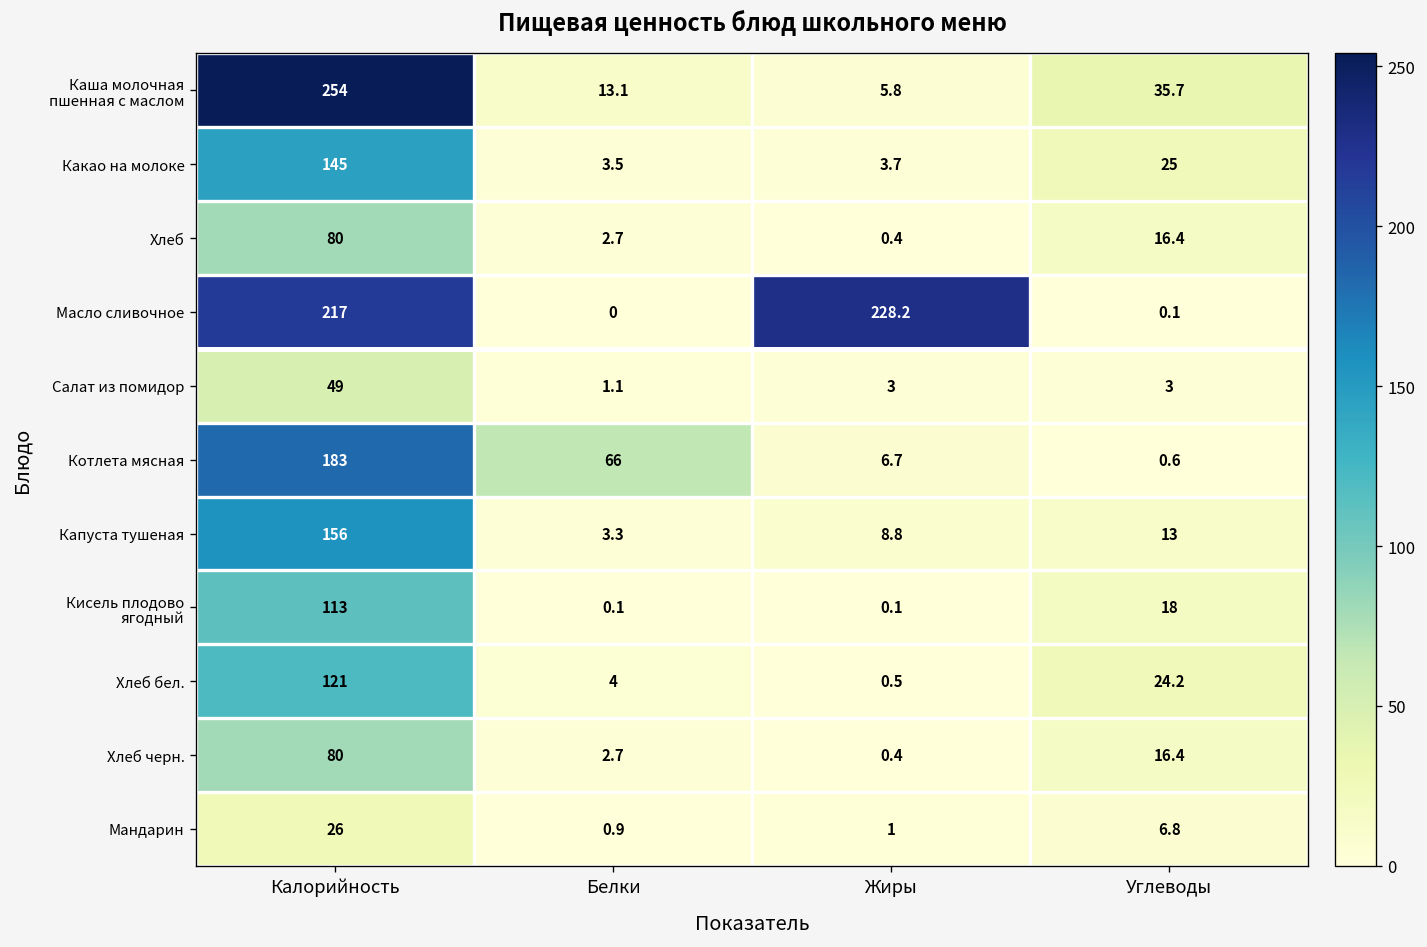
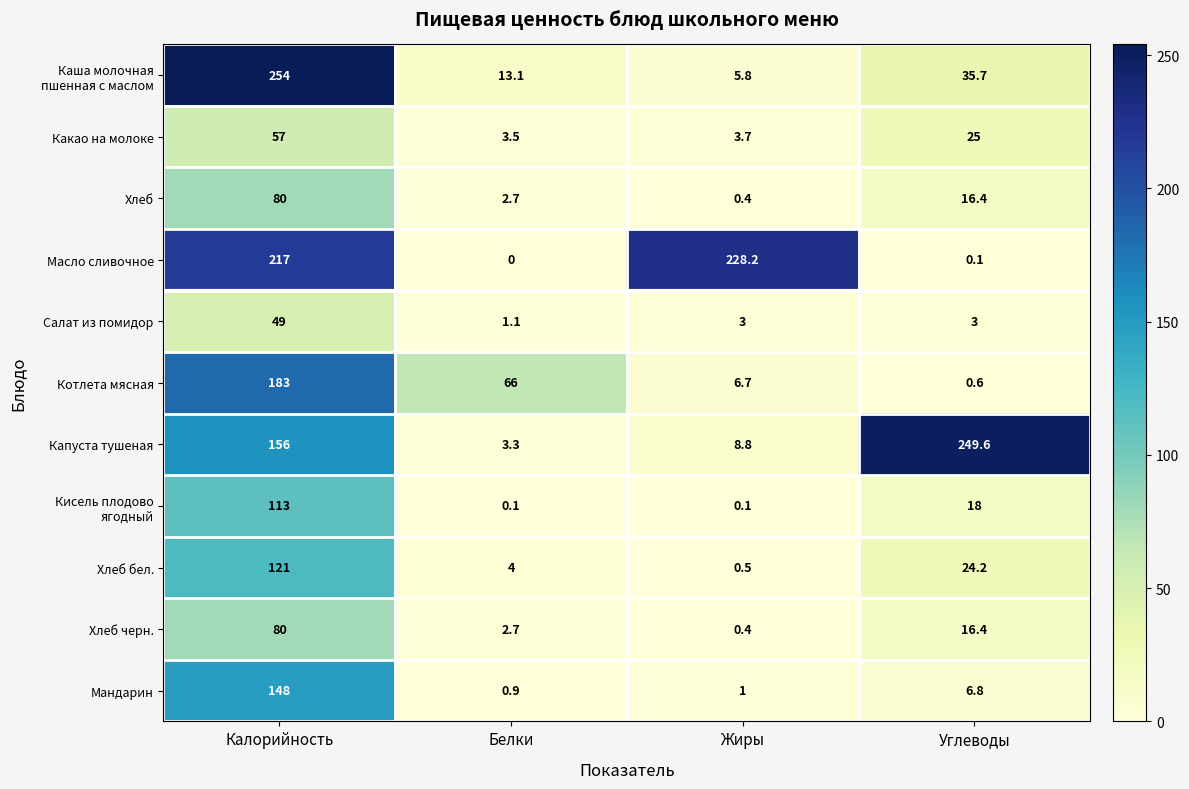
Какао на молоке, Калорийность: 145 -> 57
Капуста тушеная, Углеводы: 13 -> 249.6
Мандарин, Калорийность: 26 -> 148
